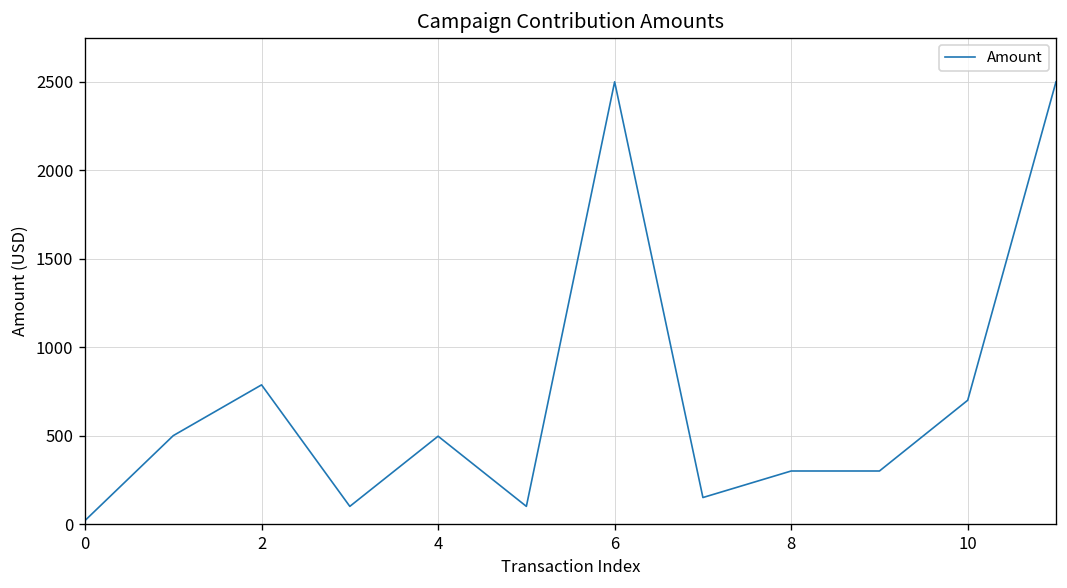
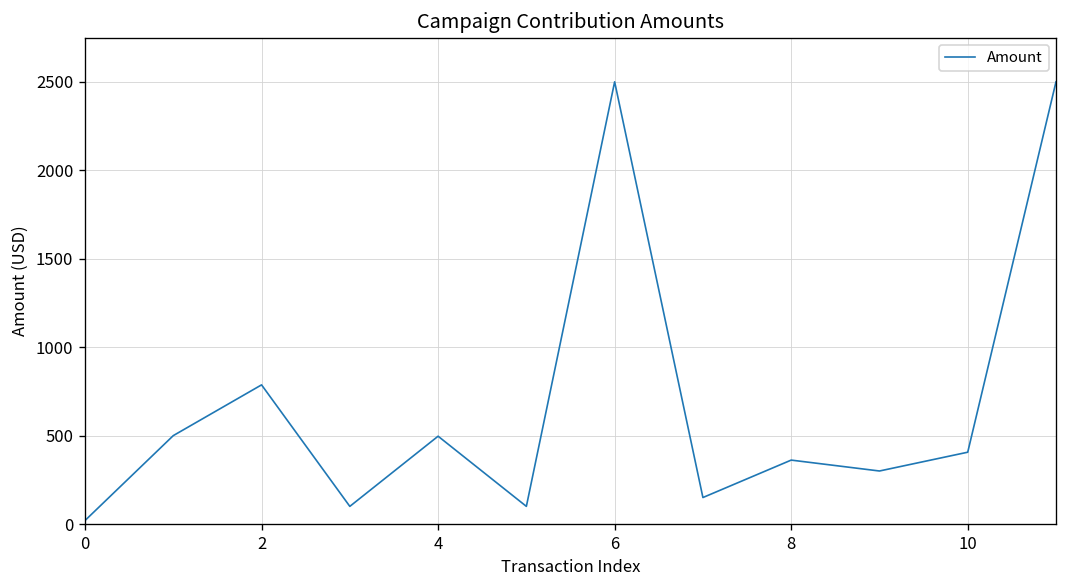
8: 300 -> 360
10: 700 -> 410
